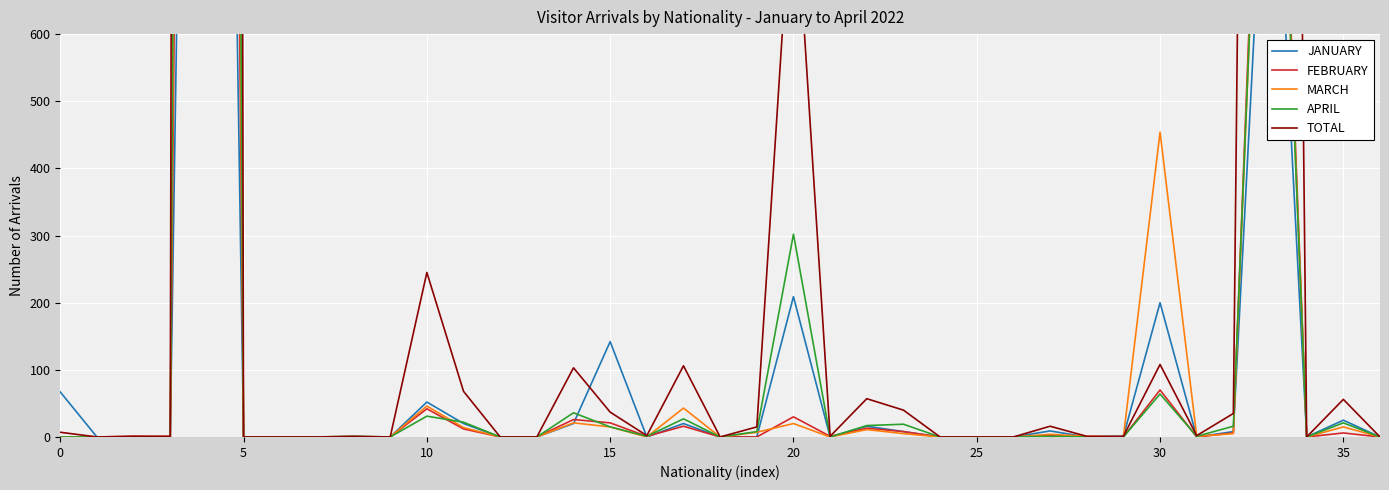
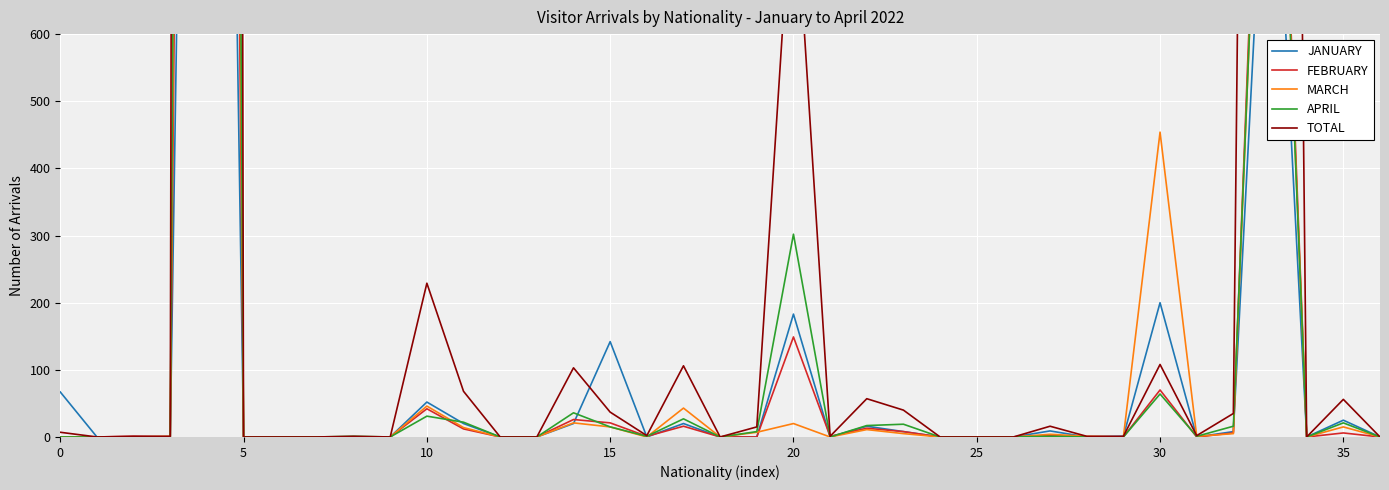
TOTAL, 10: 250 -> 230
JANUARY, 20: 210 -> 180
FEBRUARY, 20: 30 -> 150
